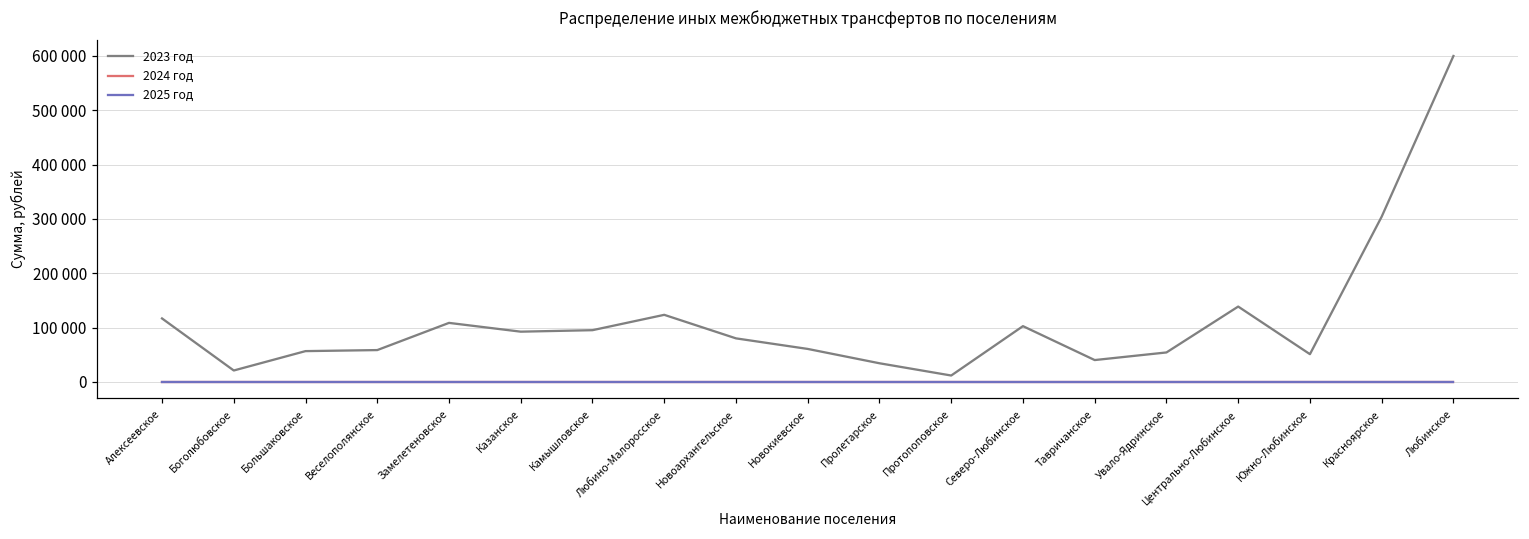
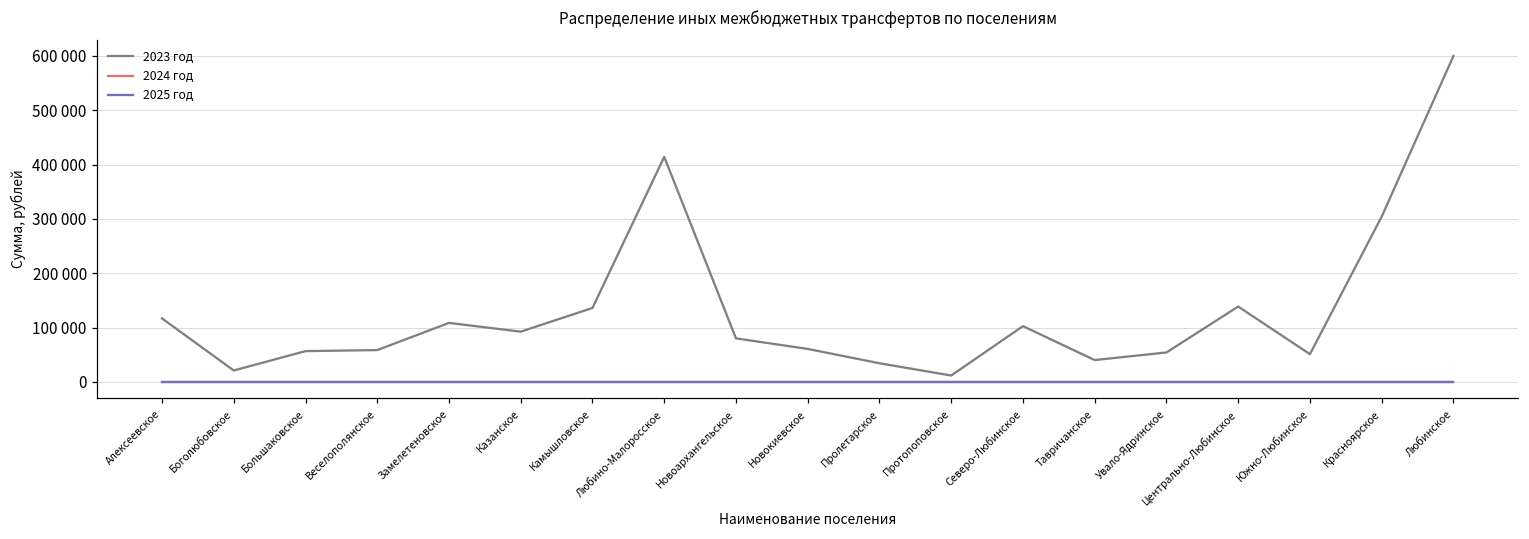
2023 год, Камышловское: 100000 -> 140000
2023 год, Любино-Малоросское: 120000 -> 410000
